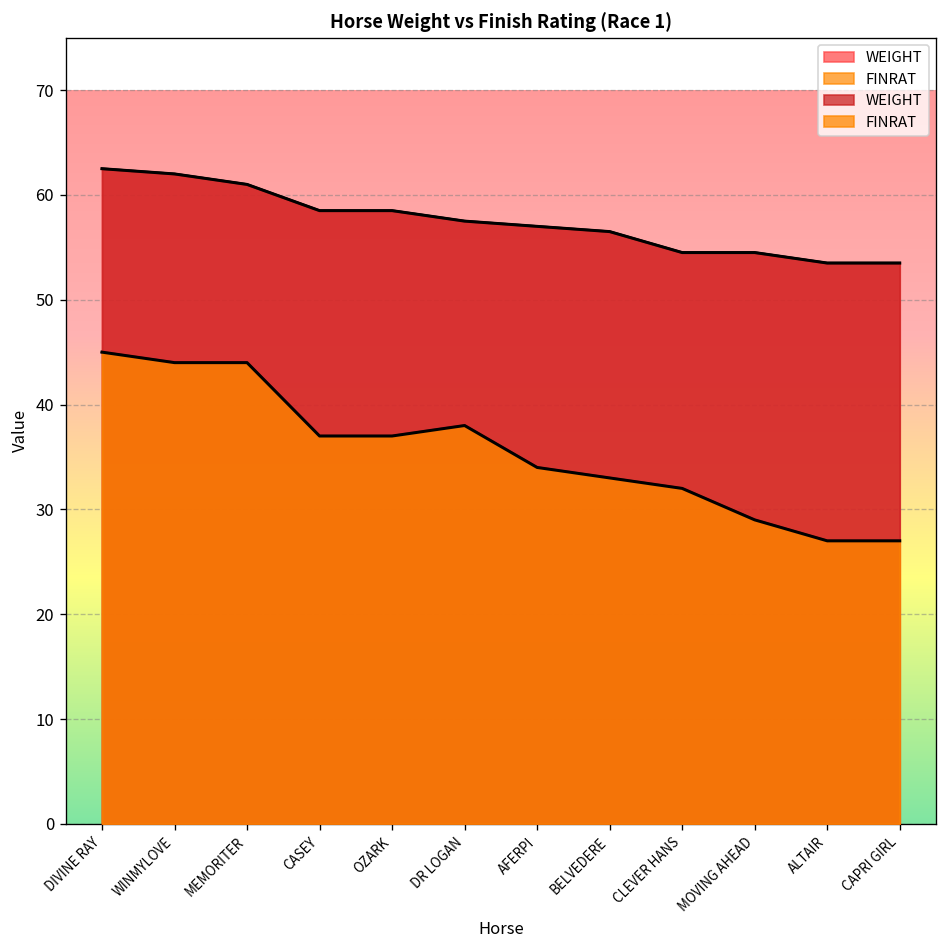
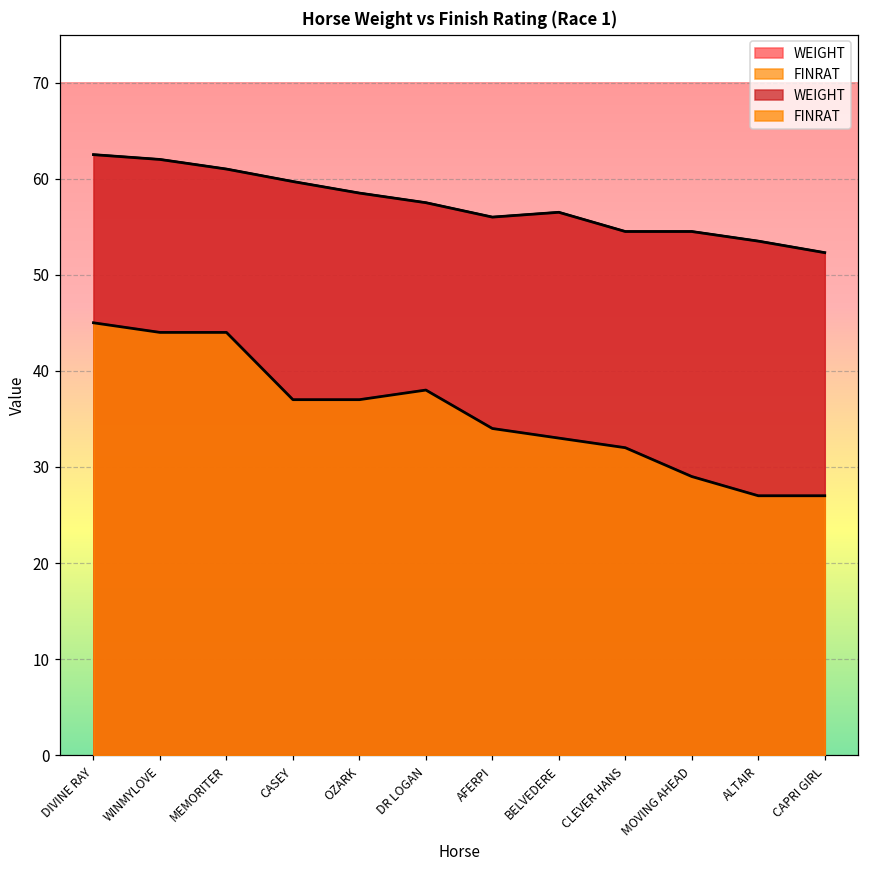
WEIGHT, CASEY: 59 -> 60
WEIGHT, AFERPI: 57 -> 56
WEIGHT, CAPRI GIRL: 54 -> 52
